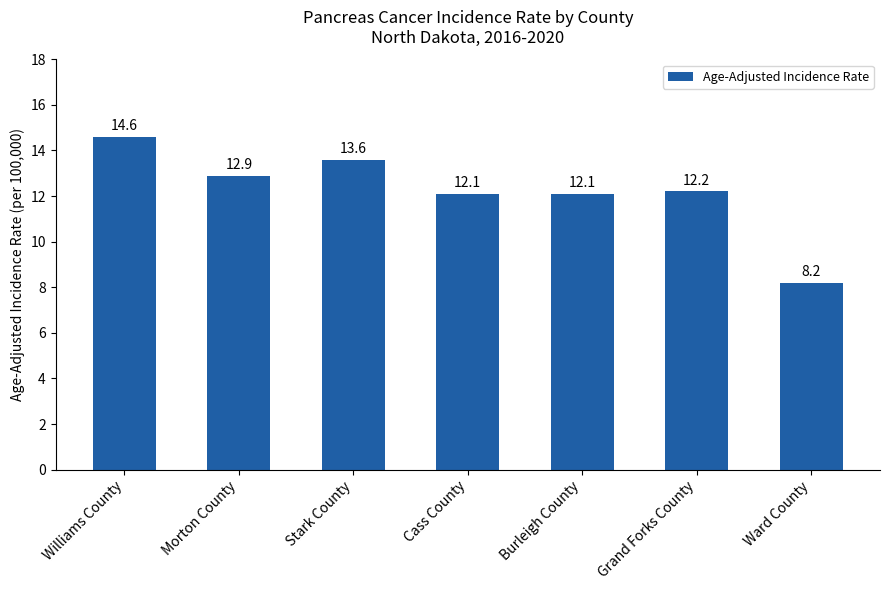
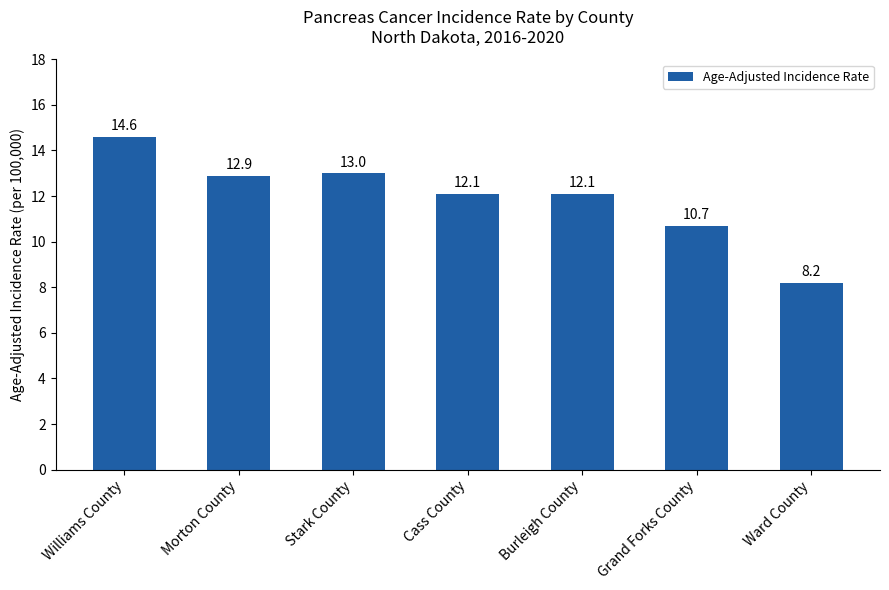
Stark County: 13.6 -> 13.0
Grand Forks County: 12.2 -> 10.7
